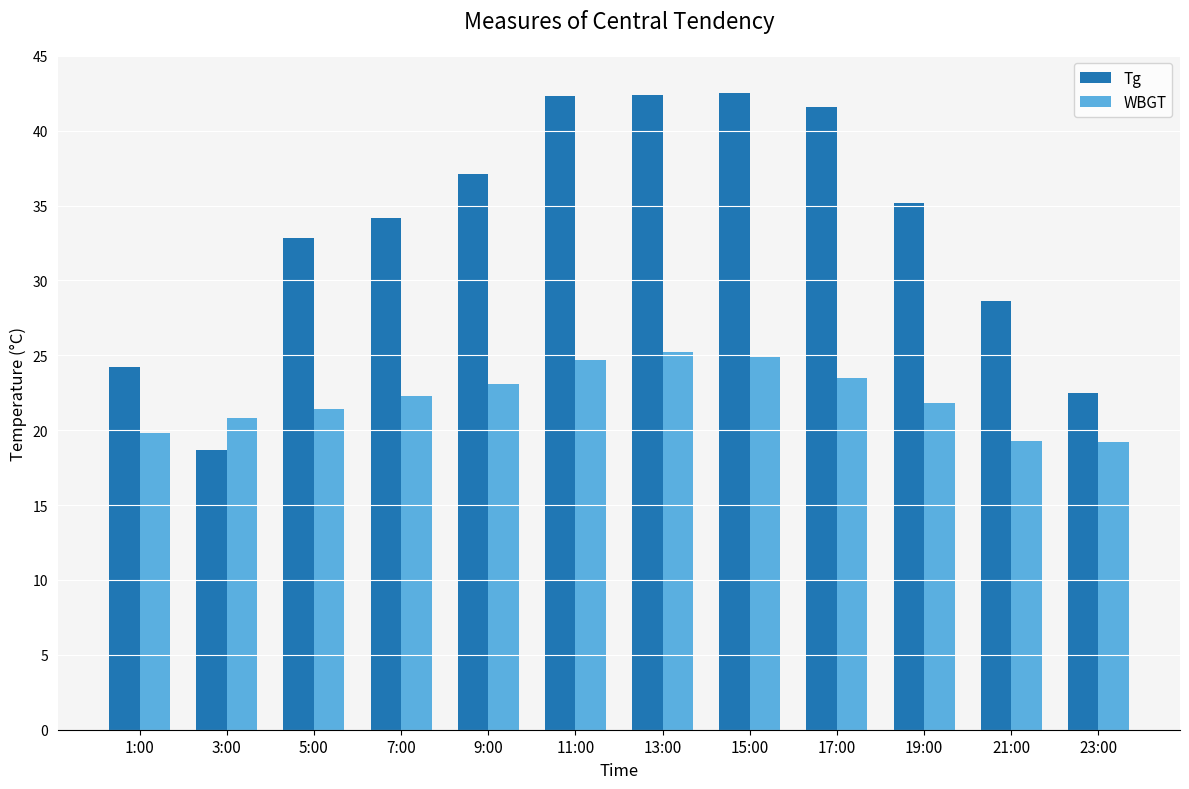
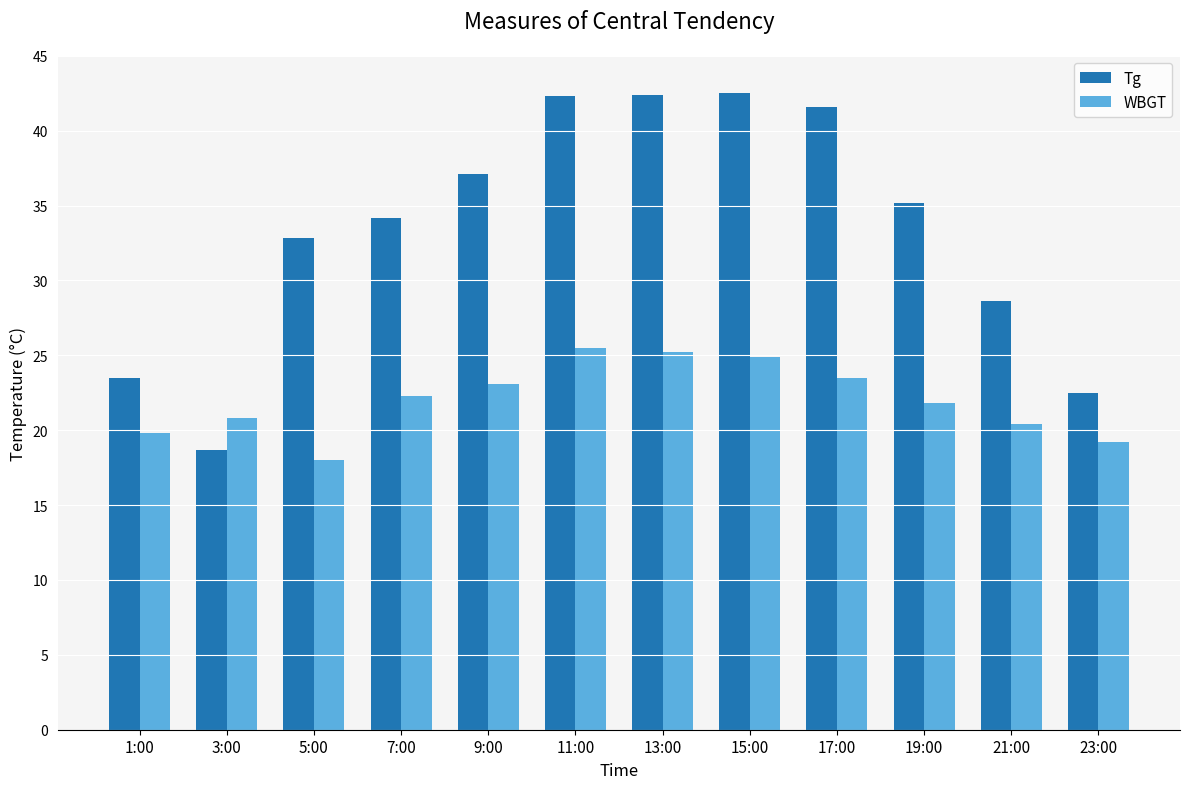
Tg, 1:00: 24.2 -> 23.5
WBGT, 5:00: 21.4 -> 18.0
WBGT, 11:00: 24.7 -> 25.5
WBGT, 21:00: 19.3 -> 20.4
